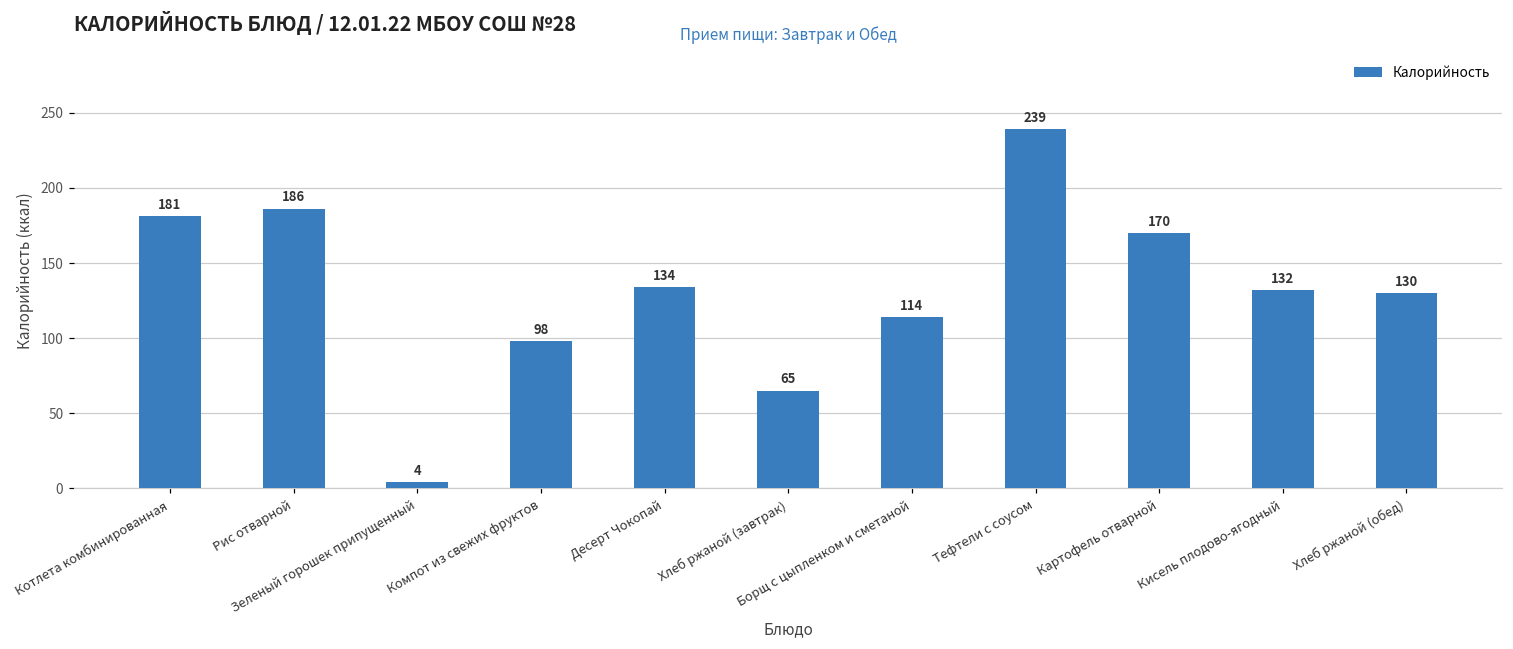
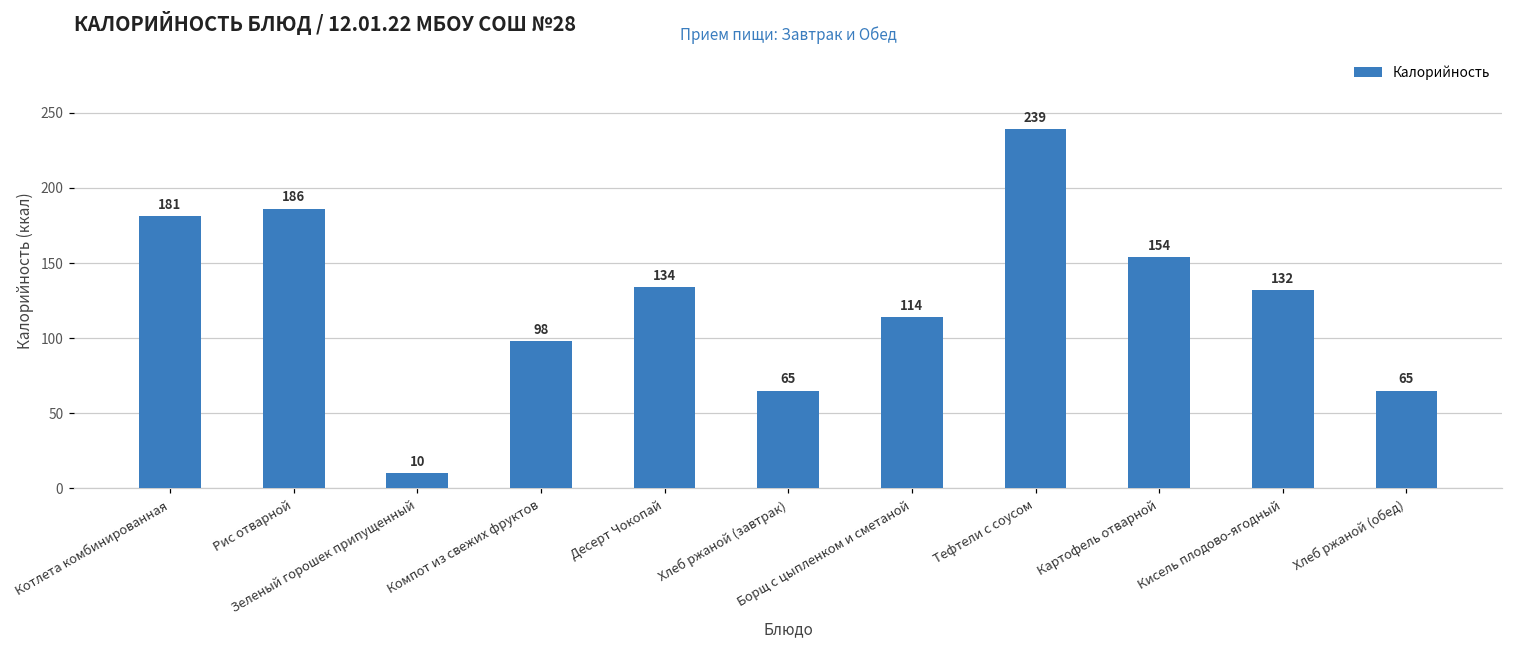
Зеленый горошек припущенный: 4 -> 10
Картофель отварной: 170 -> 154
Хлеб ржаной (обед): 130 -> 65
